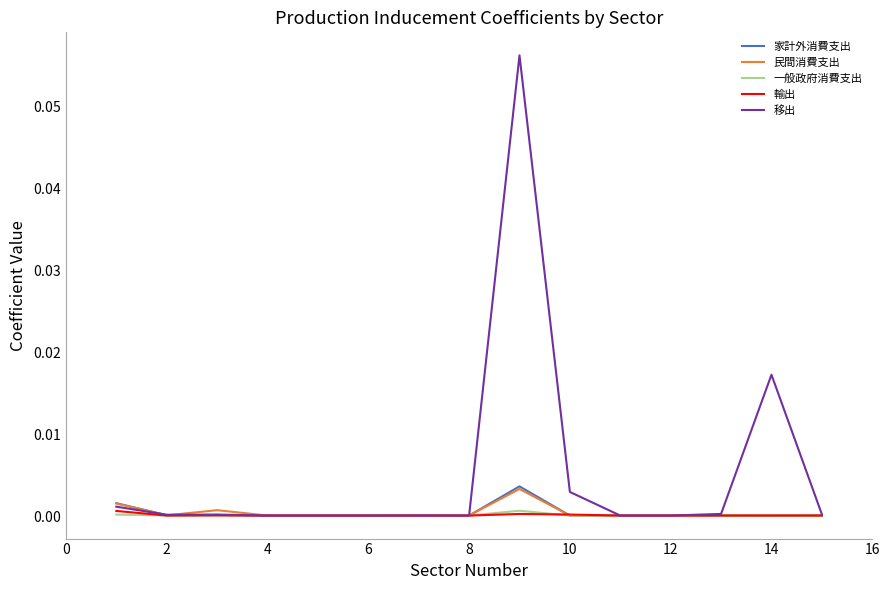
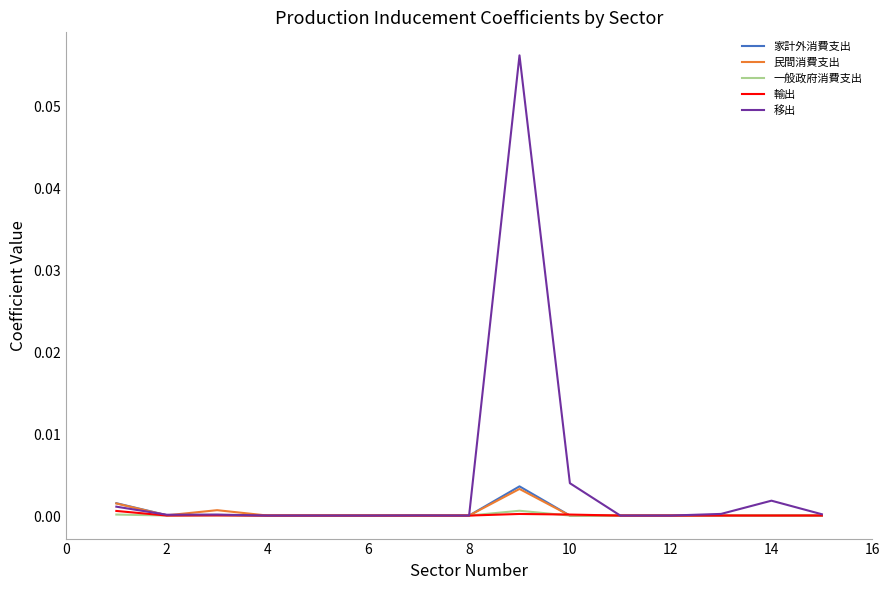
移出, 10: 0.003 -> 0.004
移出, 14: 0.017 -> 0.002
